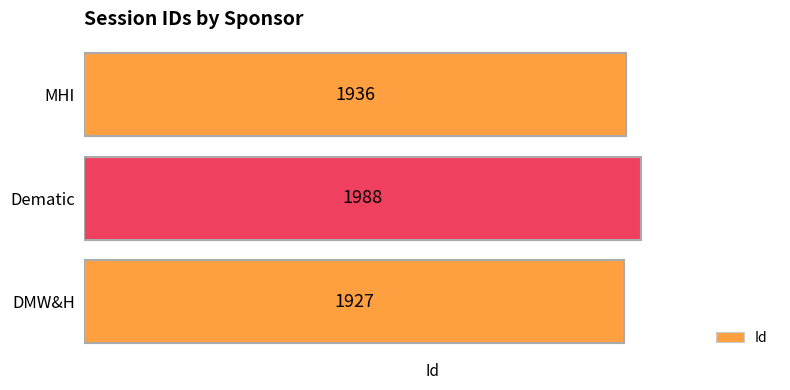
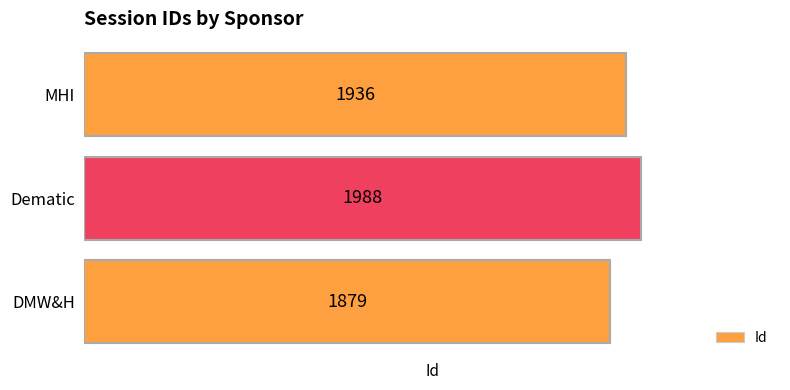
DMW&H: 1927 -> 1879
